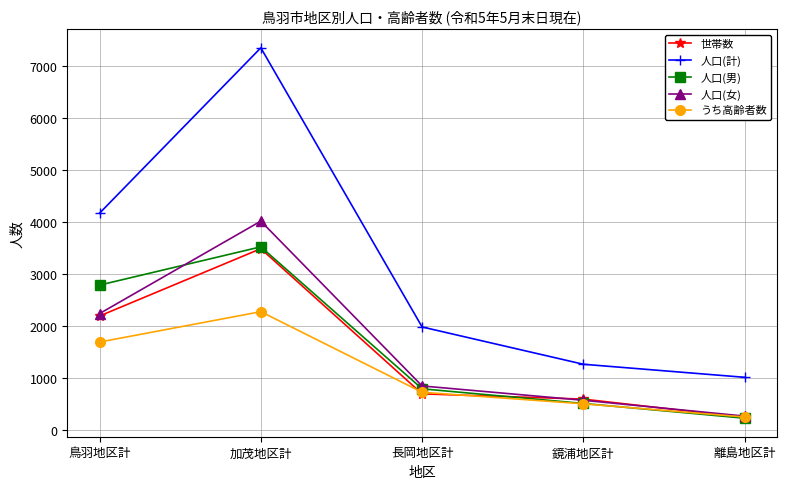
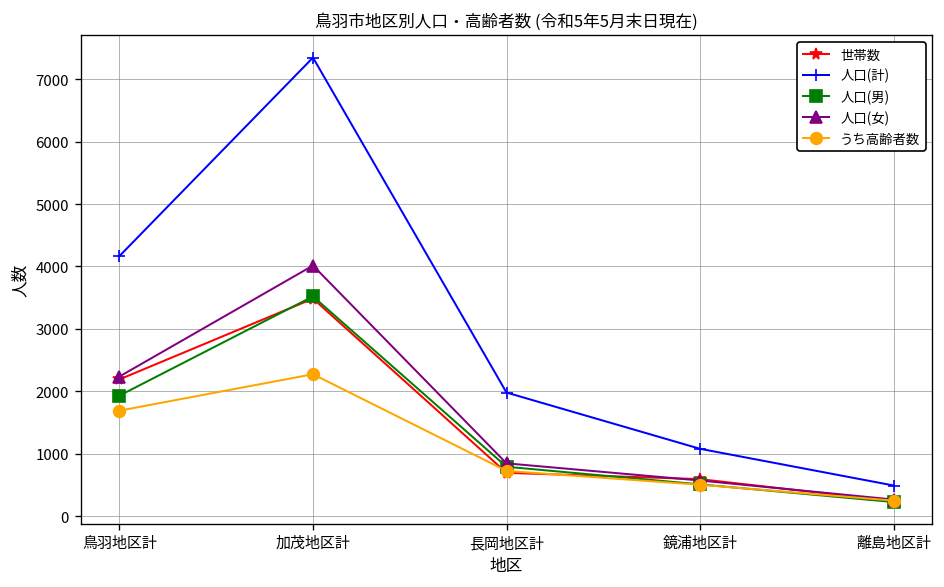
人口(男), 鳥羽地区計: 2800 -> 1900
人口(計), 鏡浦地区計: 1300 -> 1100
人口(計), 離島地区計: 1000 -> 500
